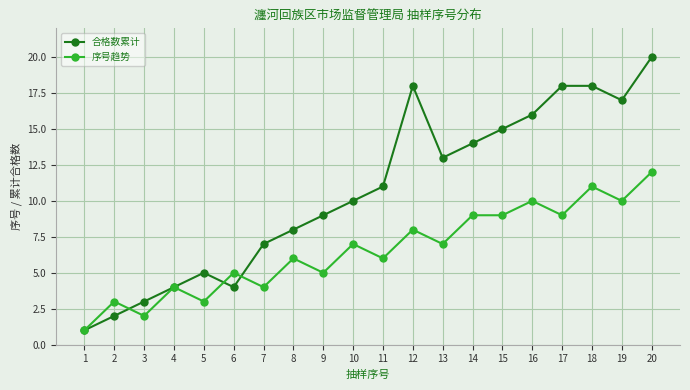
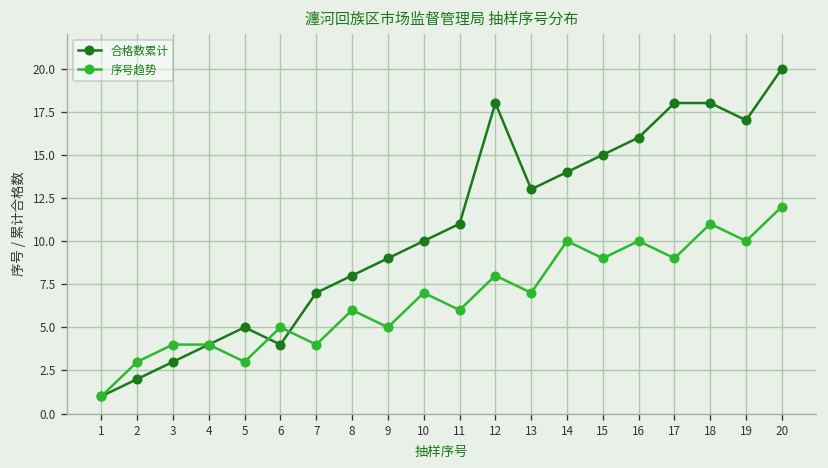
序号趋势, 3: 2 -> 4
序号趋势, 14: 9 -> 10
